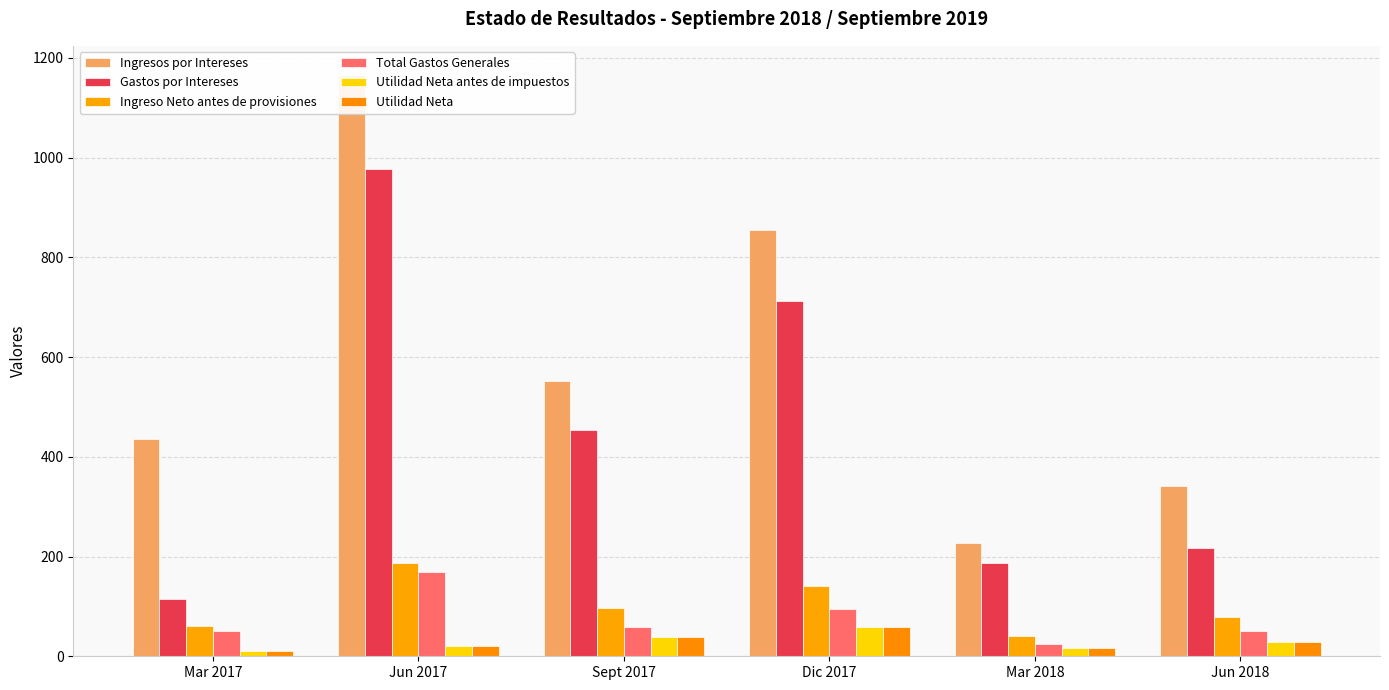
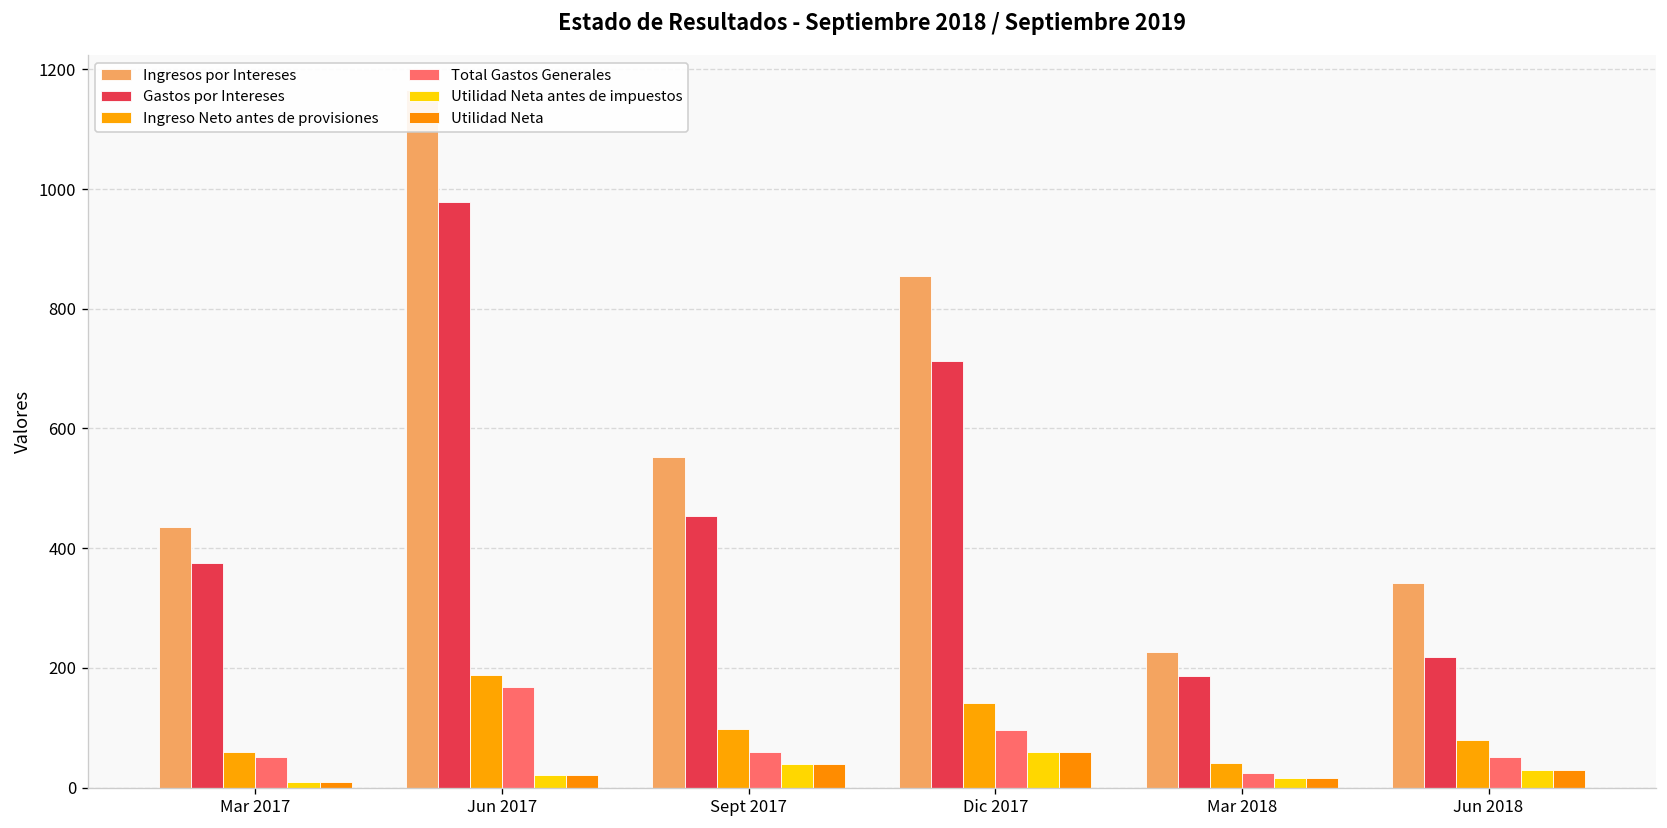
Gastos por Intereses, Mar 2017: 110 -> 380
